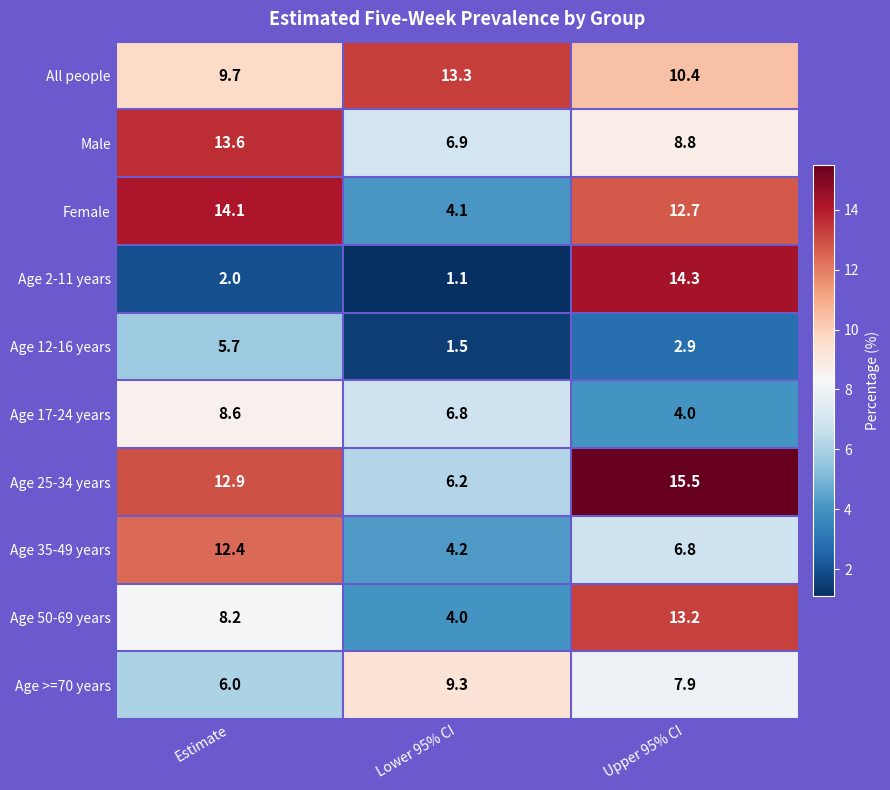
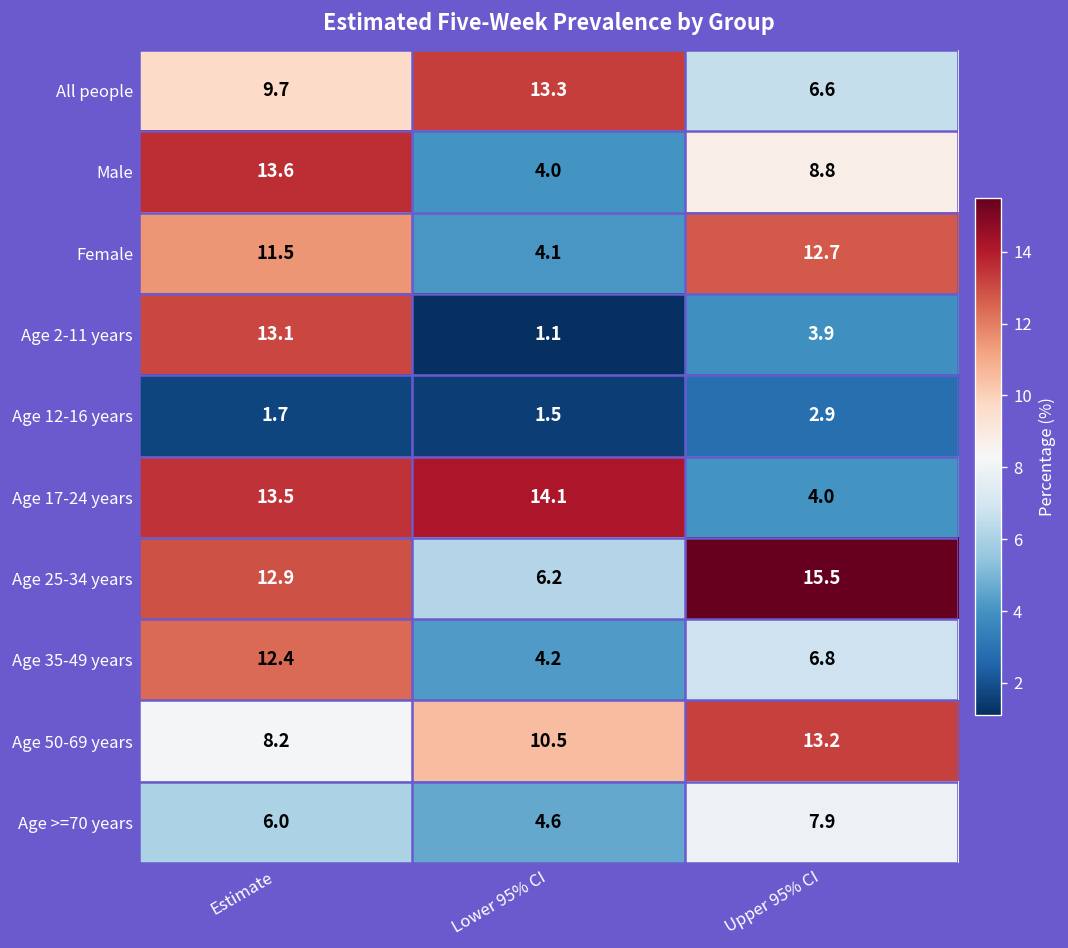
All people, Upper 95% CI: 10.4 -> 6.6
Male, Lower 95% CI: 6.9 -> 4.0
Female, Estimate: 14.1 -> 11.5
Age 2-11 years, Estimate: 2.0 -> 13.1
Age 2-11 years, Upper 95% CI: 14.3 -> 3.9
Age 12-16 years, Estimate: 5.7 -> 1.7
Age 17-24 years, Estimate: 8.6 -> 13.5
Age 17-24 years, Lower 95% CI: 6.8 -> 14.1
Age 50-69 years, Lower 95% CI: 4.0 -> 10.5
Age >=70 years, Lower 95% CI: 9.3 -> 4.6
